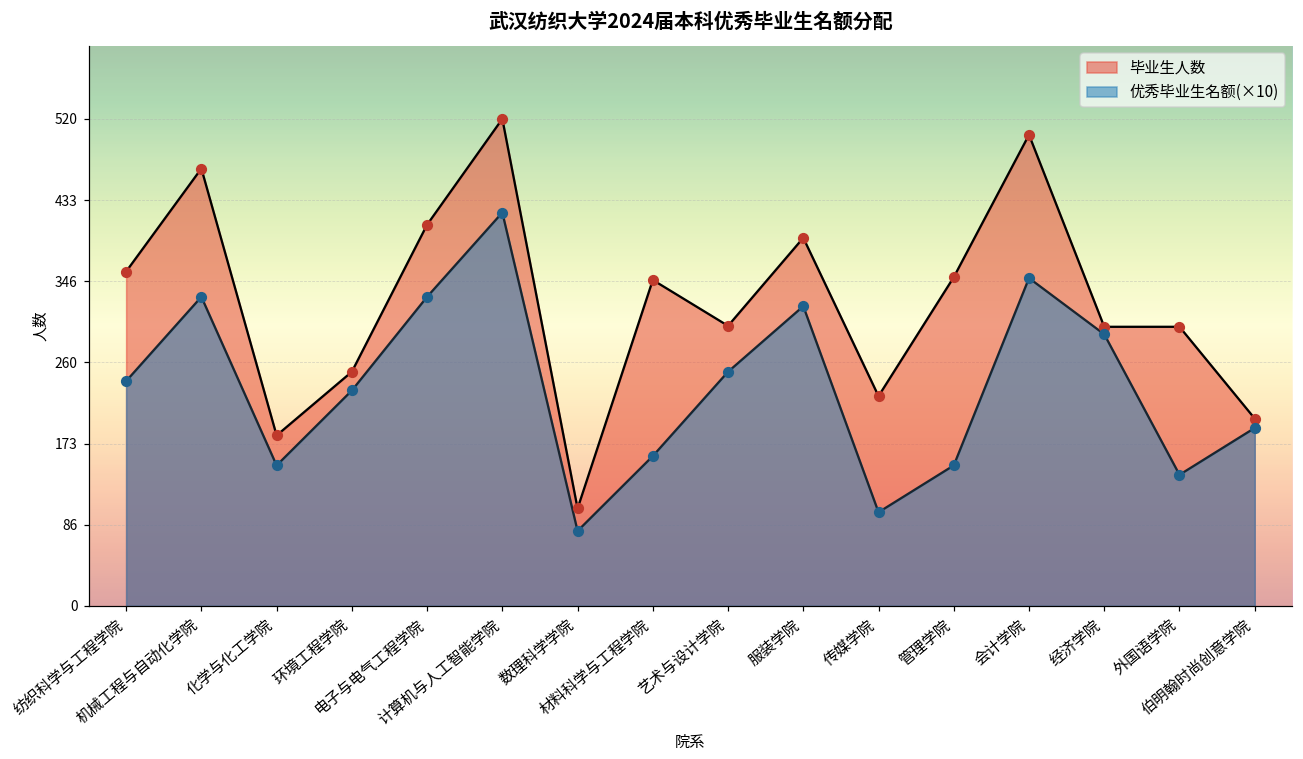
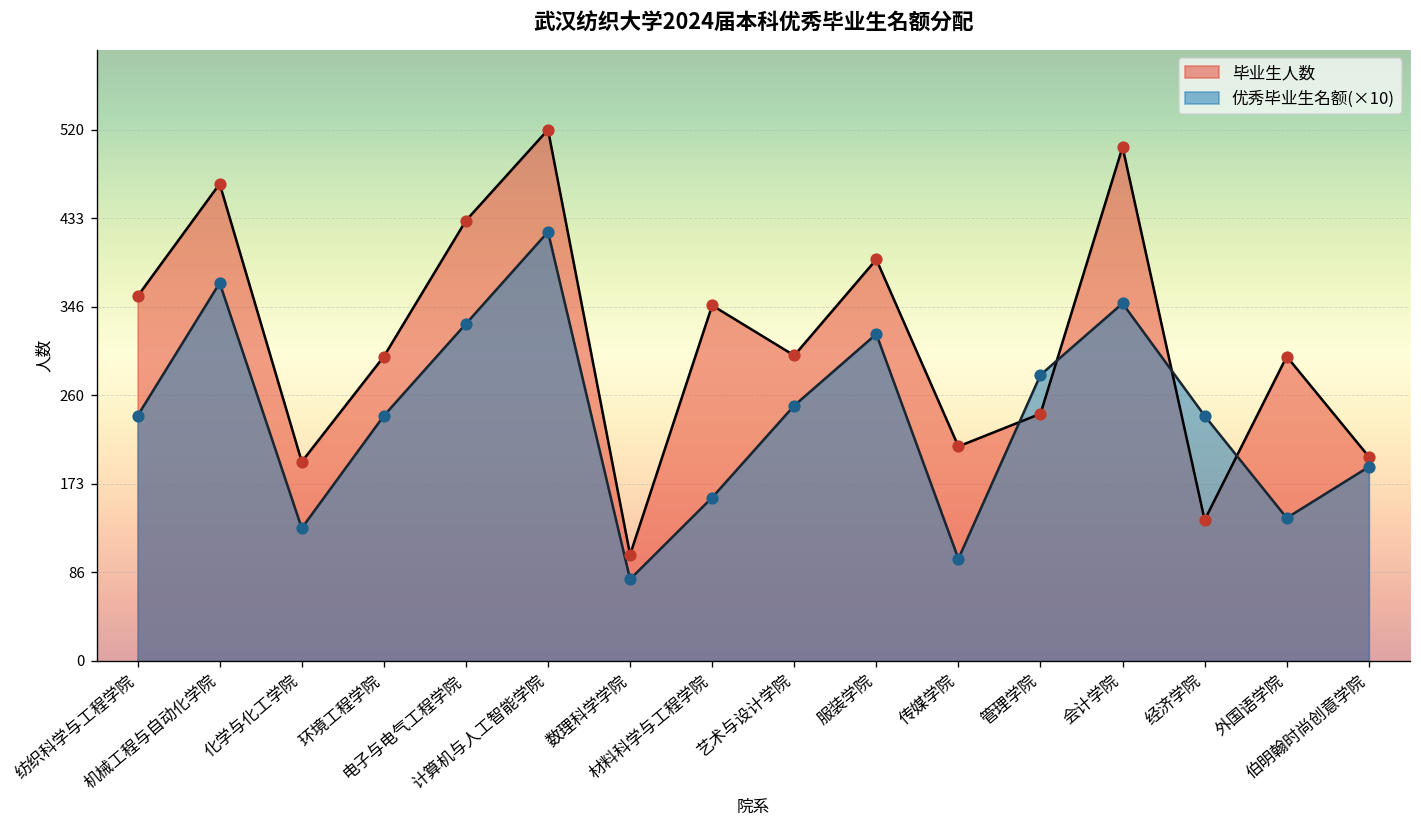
优秀毕业生名额(×10), 机械工程与自动化学院: 330 -> 370
毕业生人数, 化学与化工学院: 180 -> 200
优秀毕业生名额(×10), 化学与化工学院: 150 -> 130
毕业生人数, 环境工程学院: 250 -> 300
优秀毕业生名额(×10), 环境工程学院: 230 -> 240
毕业生人数, 电子与电气工程学院: 410 -> 430
毕业生人数, 传媒学院: 220 -> 210
毕业生人数, 管理学院: 350 -> 240
优秀毕业生名额(×10), 管理学院: 150 -> 280
毕业生人数, 经济学院: 300 -> 140
优秀毕业生名额(×10), 经济学院: 290 -> 240
